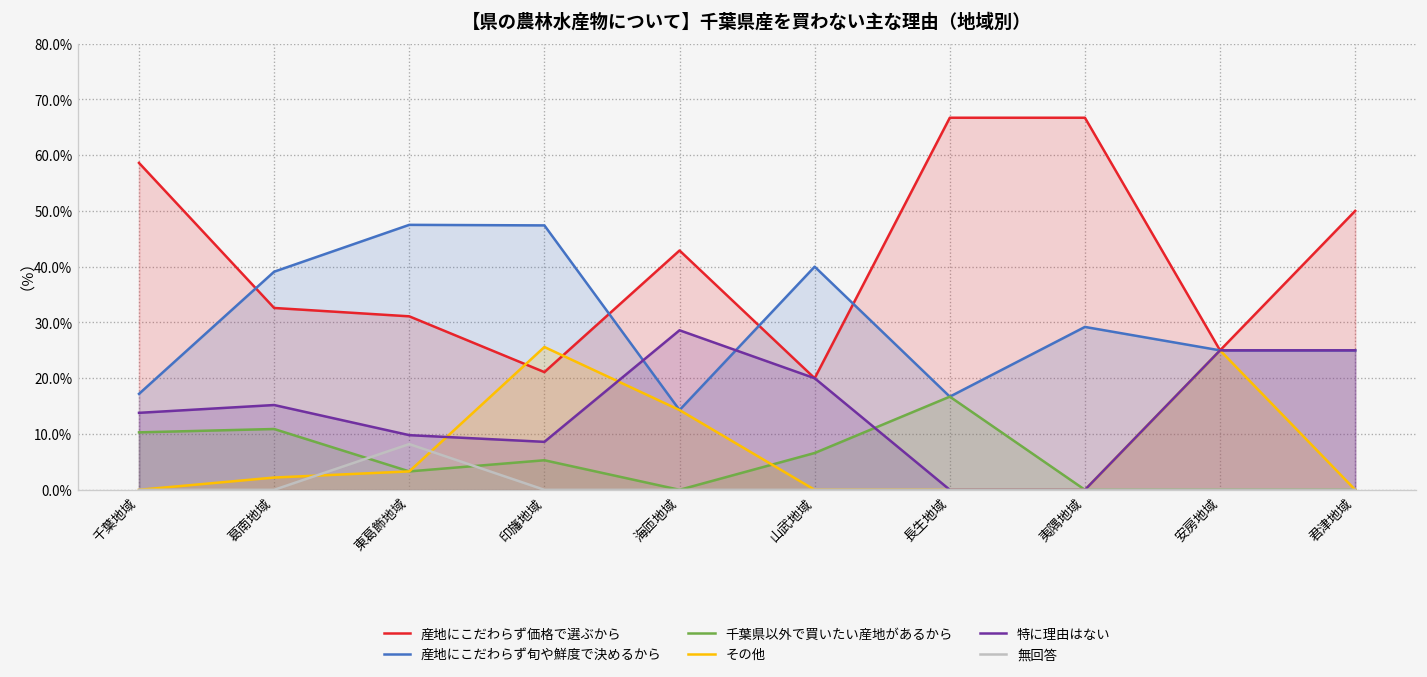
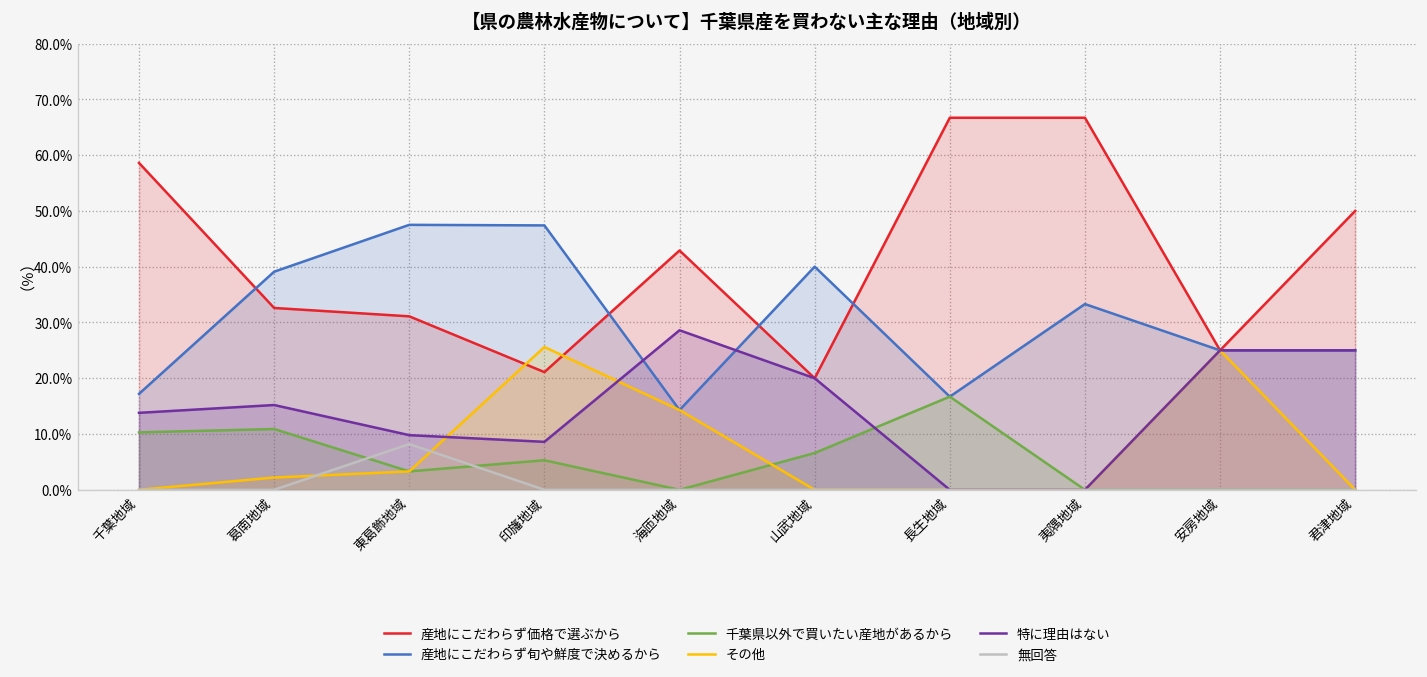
産地にこだわらず旬や鮮度で決めるから, 夷隅地域: 29% -> 33%
